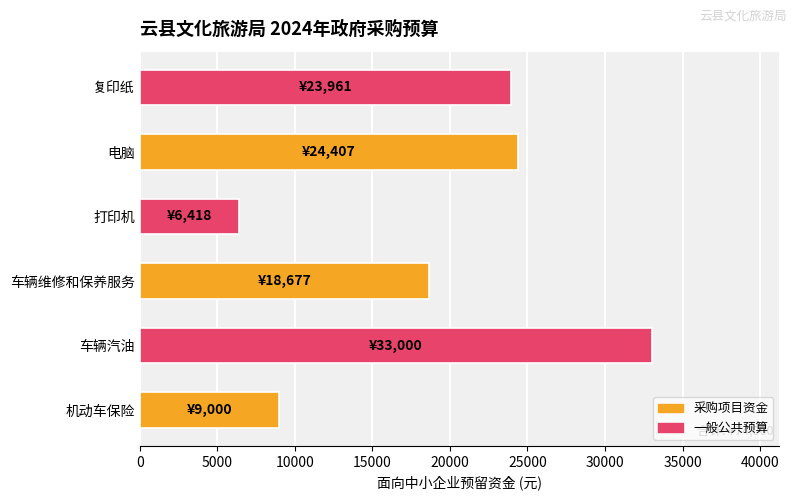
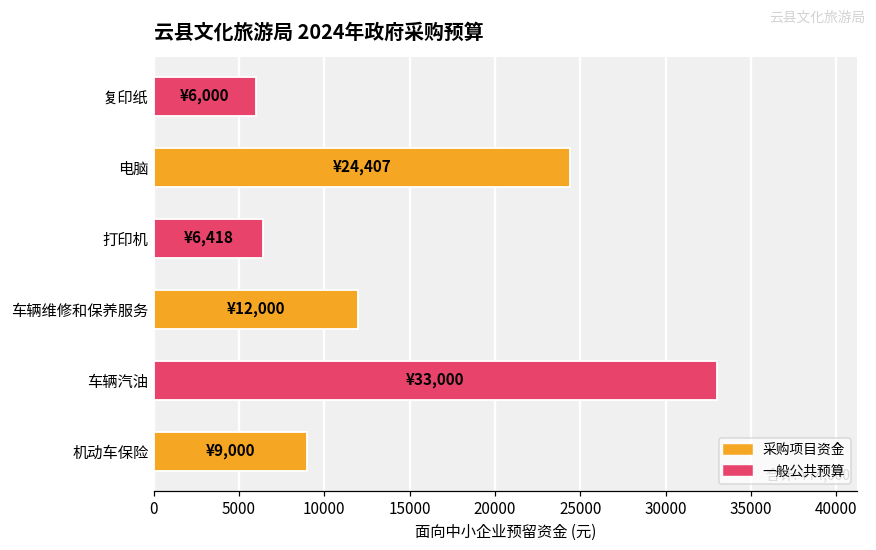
复印纸: ¥23,961 -> ¥6,000
车辆维修和保养服务: ¥18,677 -> ¥12,000
